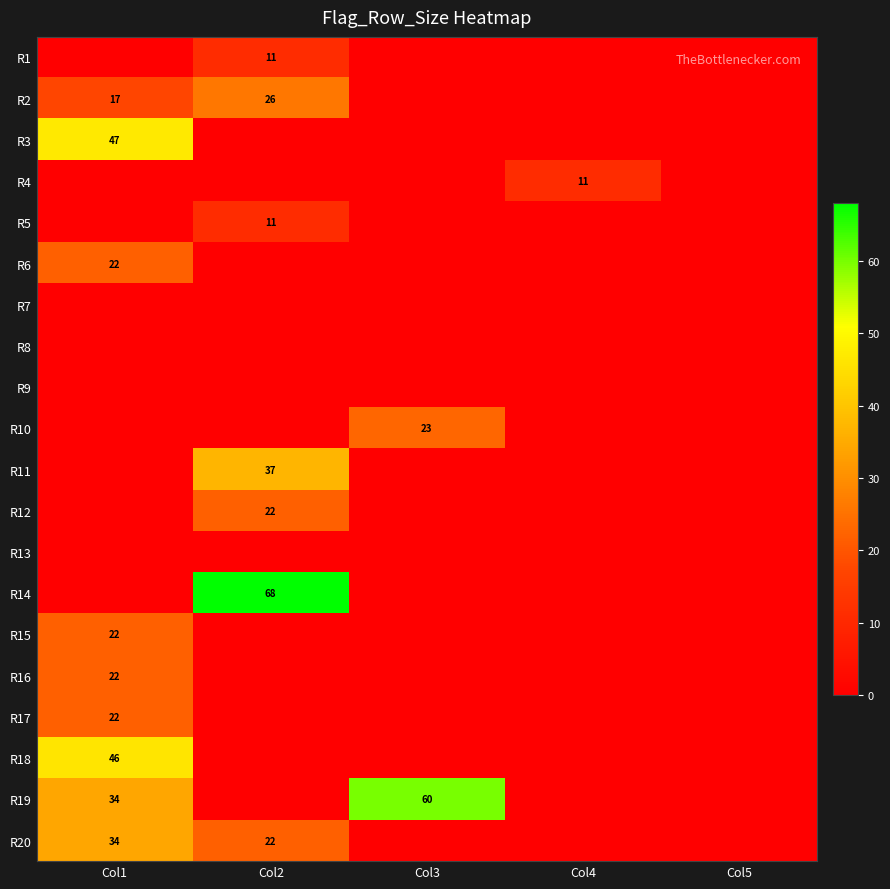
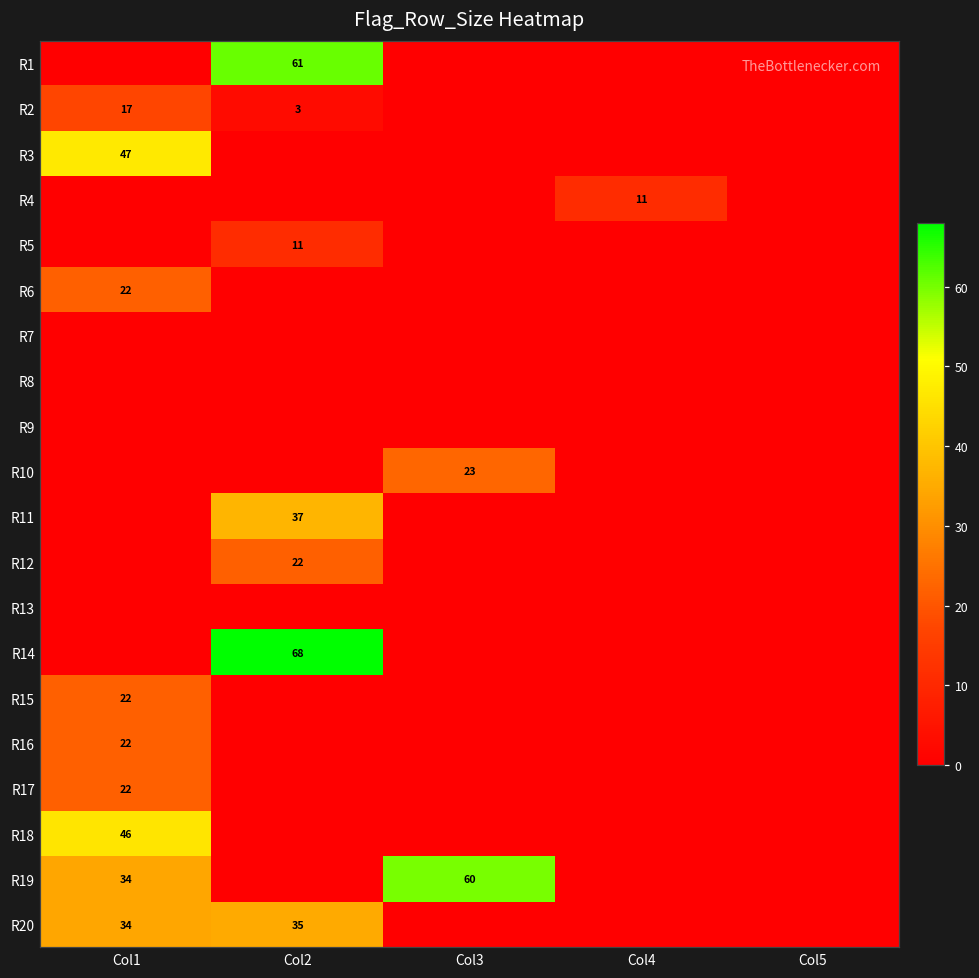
R1, Col2: 11 -> 61
R2, Col2: 26 -> 3
R20, Col2: 22 -> 35
